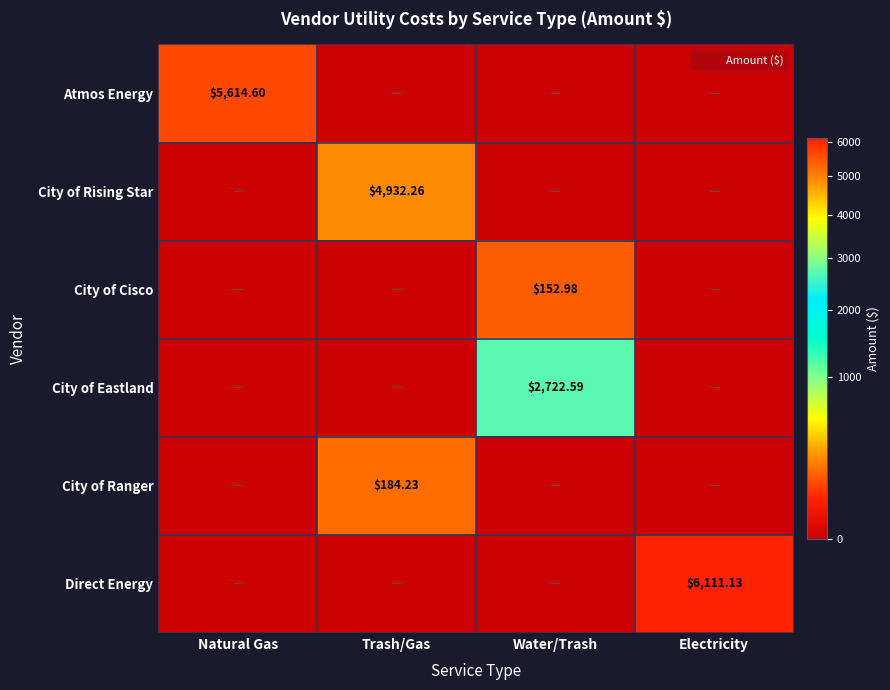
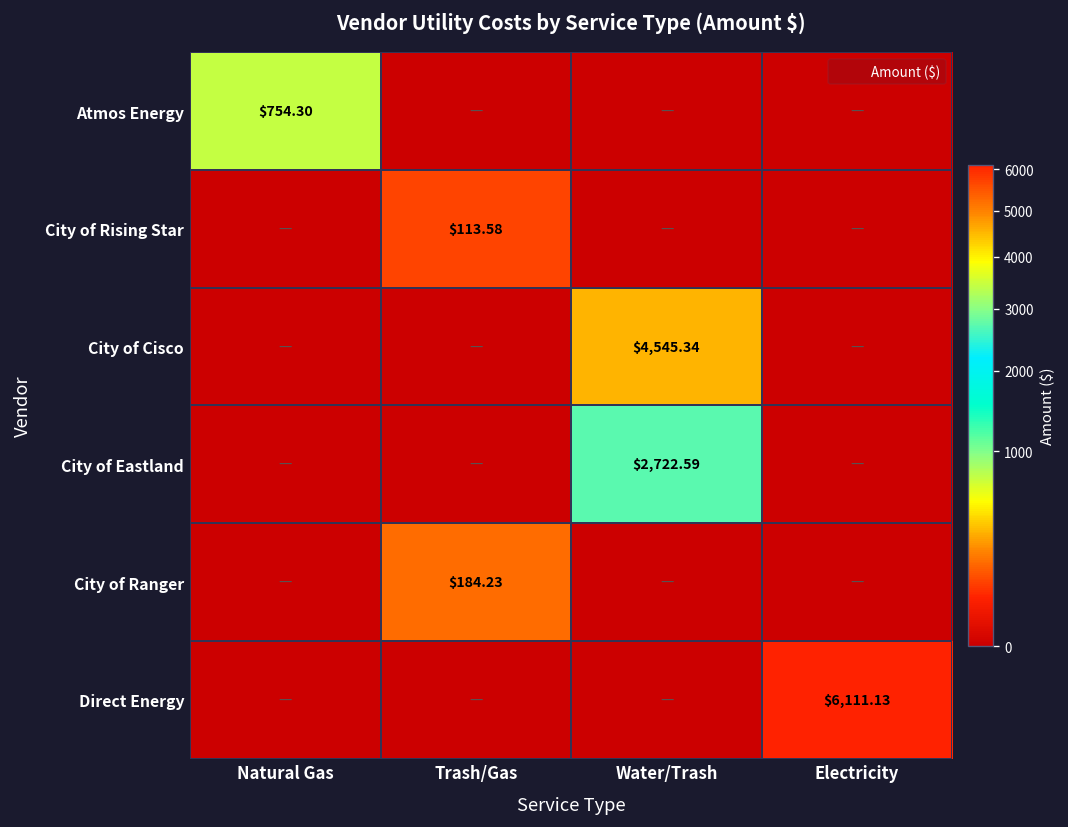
Atmos Energy, Natural Gas: $5,614.60 -> $754.30
City of Rising Star, Trash/Gas: $4,932.26 -> $113.58
City of Cisco, Water/Trash: $152.98 -> $4,545.34
